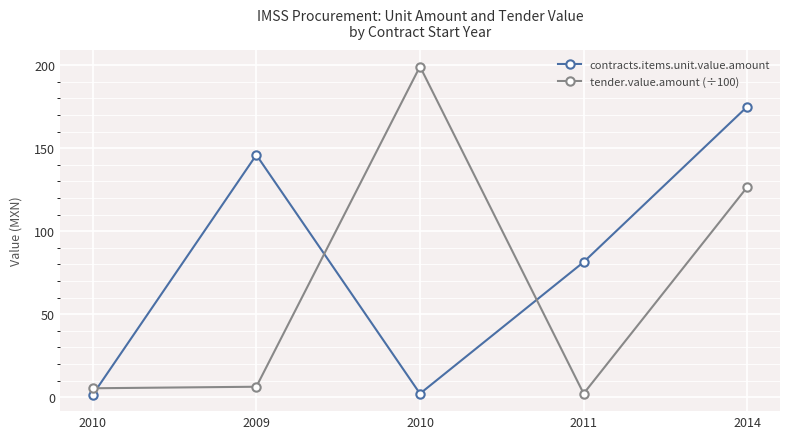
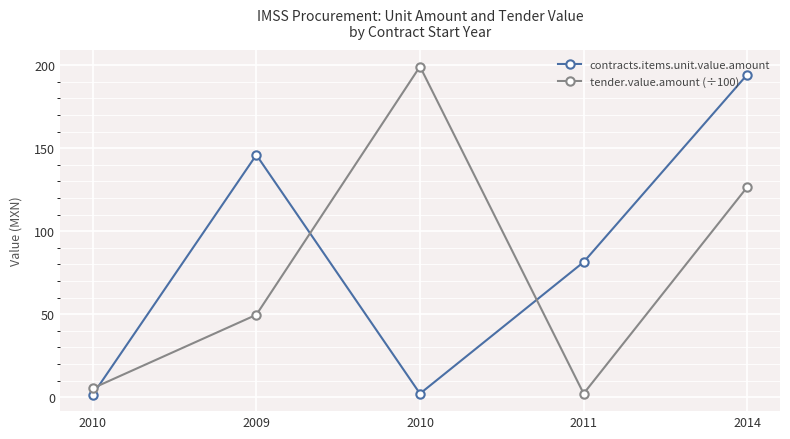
tender.value.amount (÷100), 2009: 6 -> 50
contracts.items.unit.value.amount, 2014: 175 -> 194
